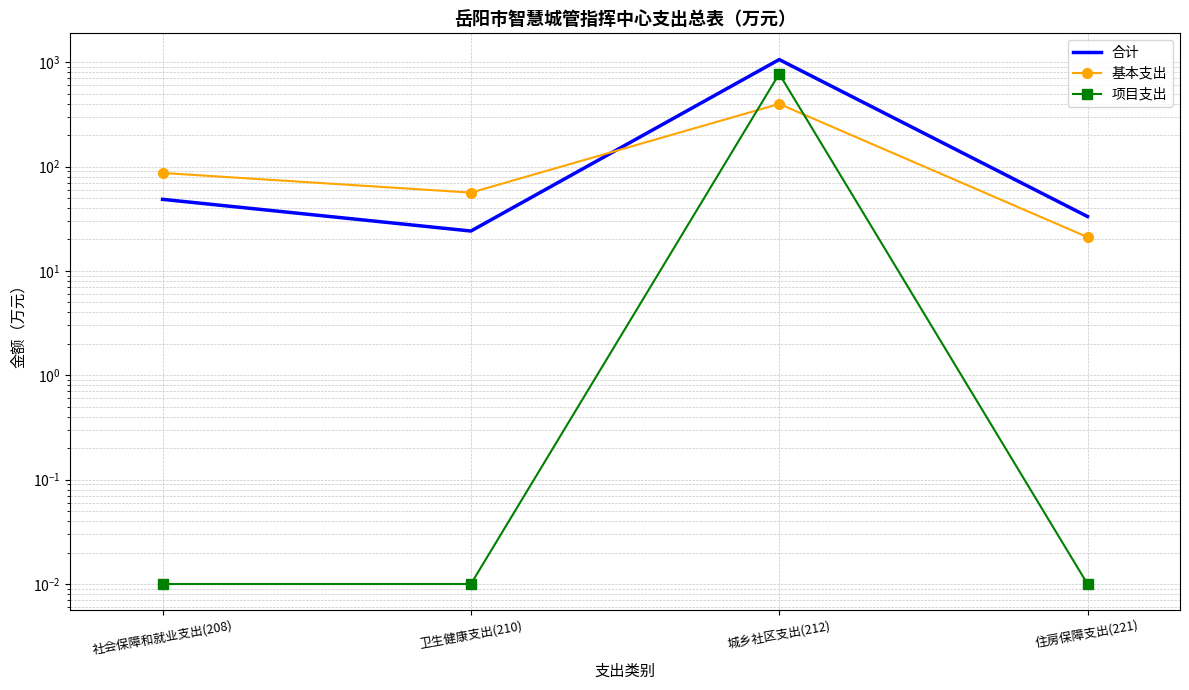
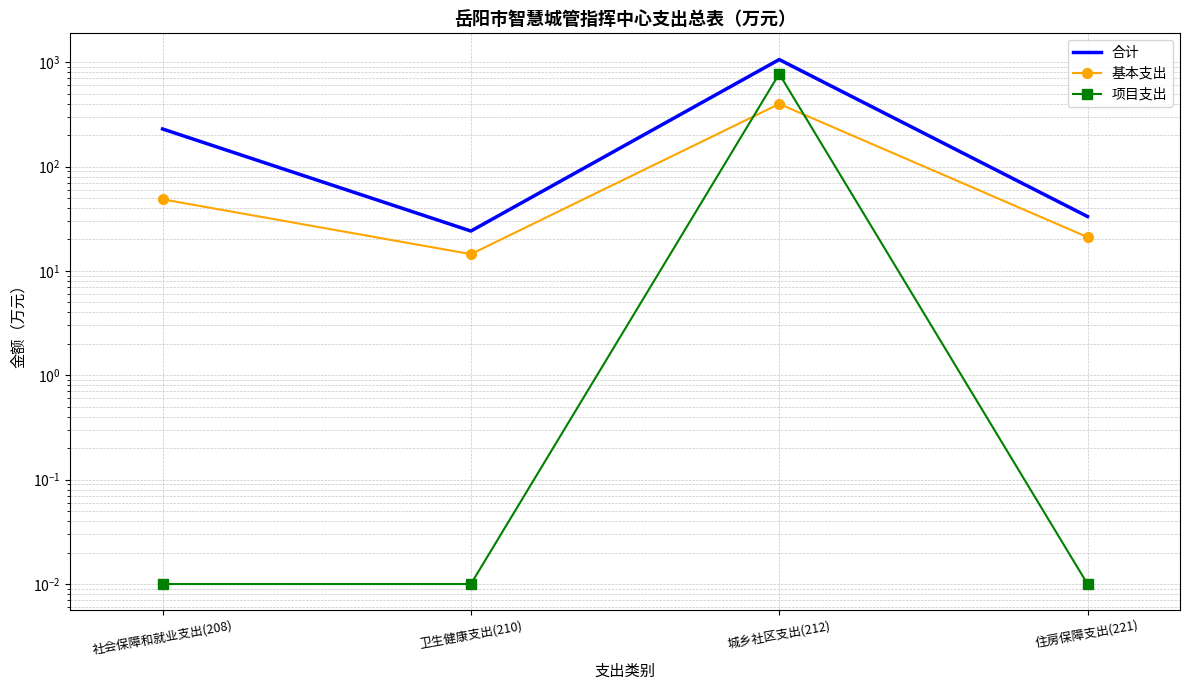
合计, 社会保障和就业支出(208): 50 -> 230
基本支出, 社会保障和就业支出(208): 90 -> 50
基本支出, 卫生健康支出(210): 60 -> 14
